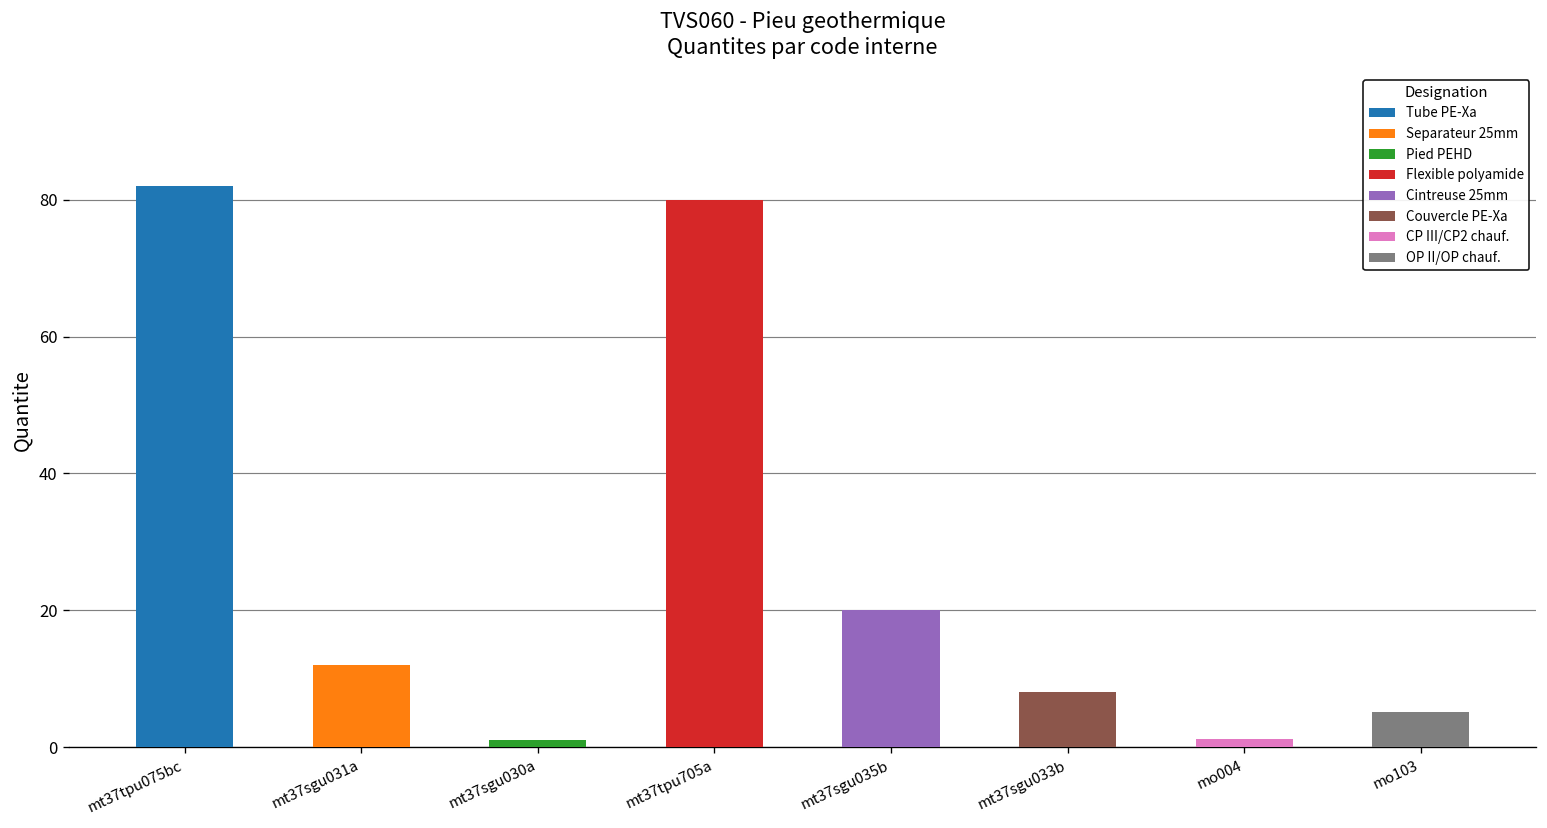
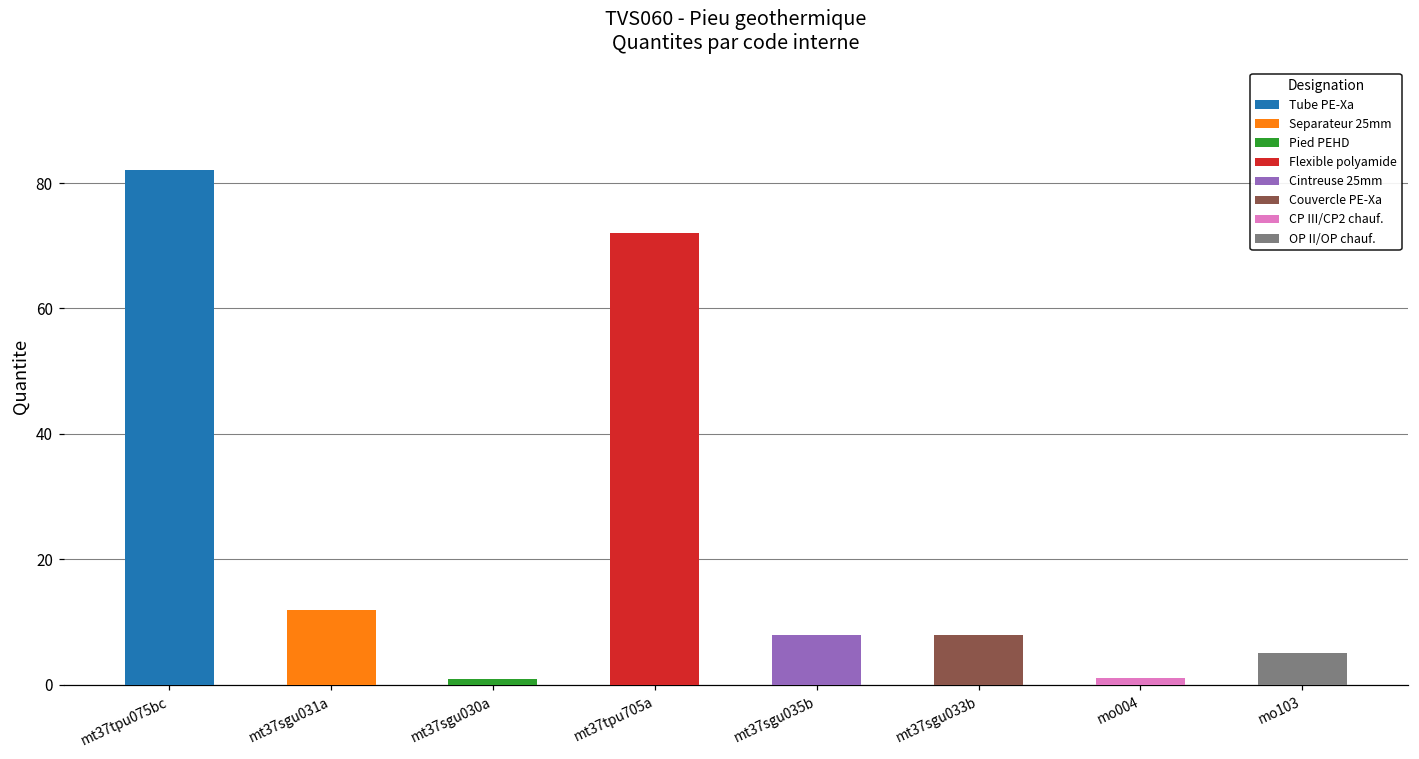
mt37tpu705a: 80 -> 72
mt37sgu035b: 20 -> 8
